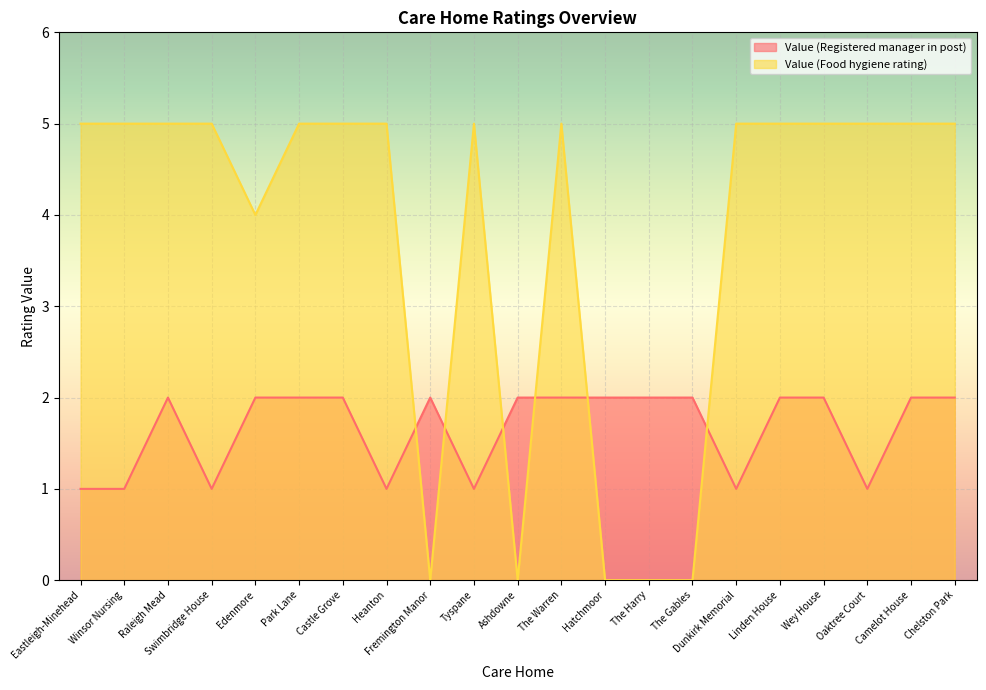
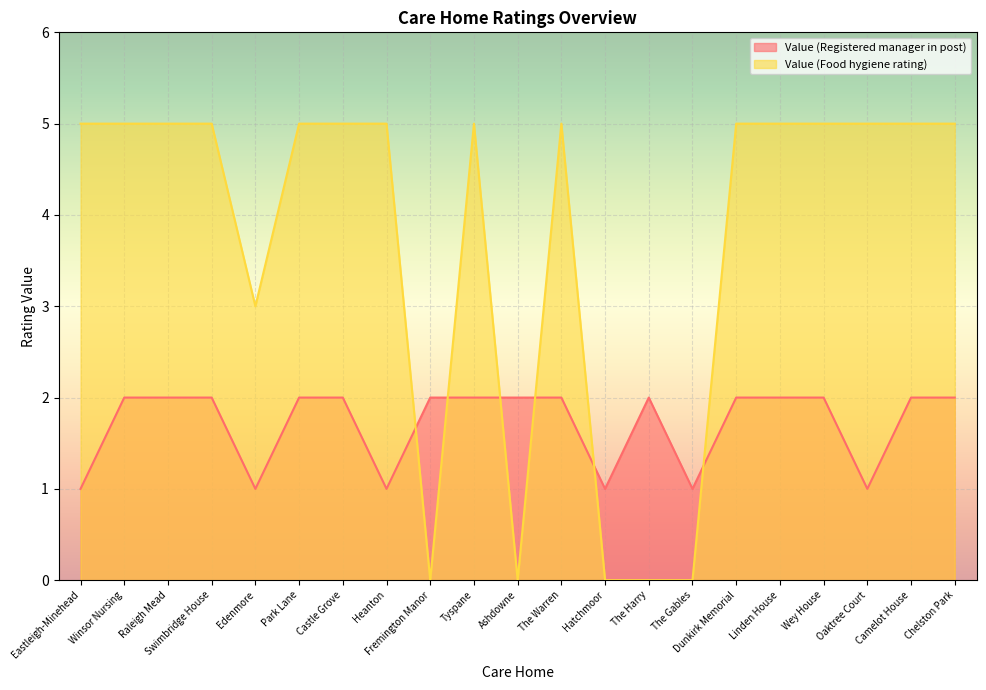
Value (Registered manager in post), Winsor Nursing: 1 -> 2
Value (Registered manager in post), Swimbridge House: 1 -> 2
Value (Registered manager in post), Edenmore: 2 -> 1
Value (Food hygiene rating), Edenmore: 4 -> 3
Value (Registered manager in post), Tyspane: 1 -> 2
Value (Registered manager in post), Hatchmoor: 2 -> 1
Value (Registered manager in post), The Gables: 2 -> 1
Value (Registered manager in post), Dunkirk Memorial: 1 -> 2
